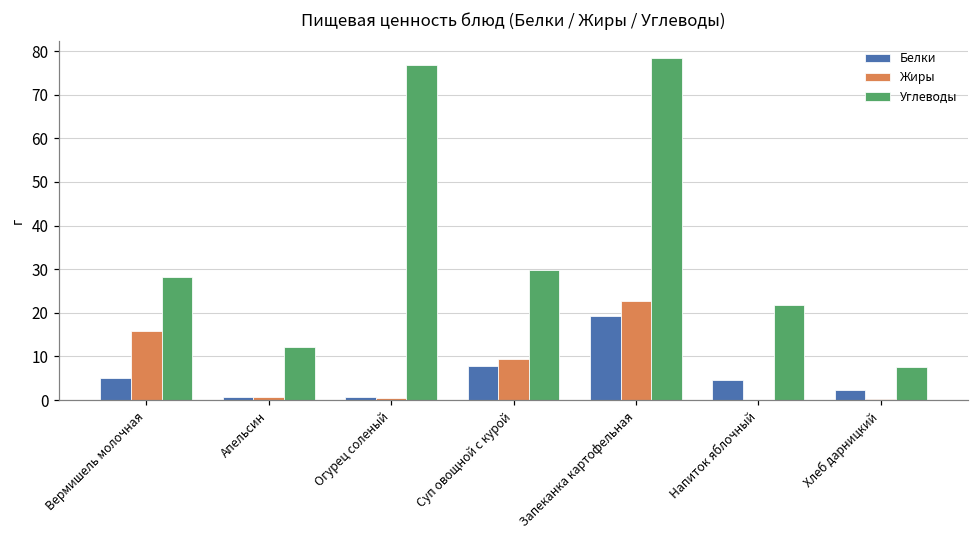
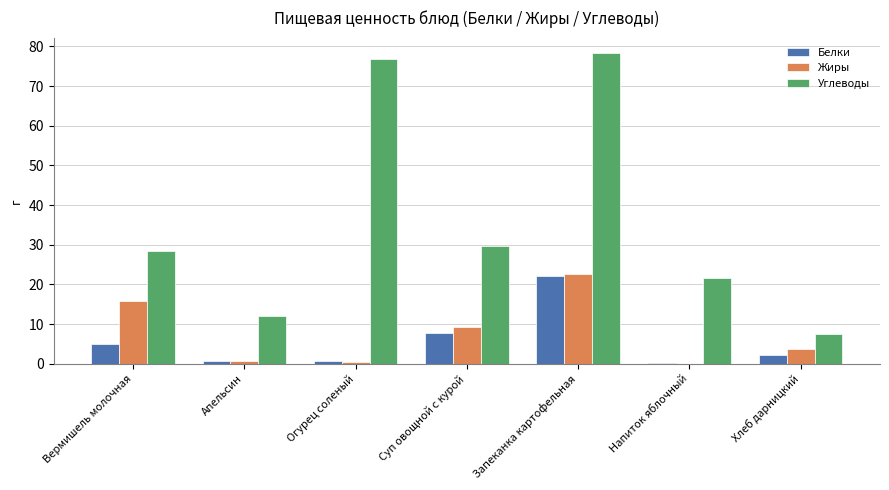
Белки, Запеканка картофельная: 19 -> 22
Белки, Напиток яблочный: 5 -> 0
Жиры, Хлеб дарницкий: 0 -> 4
